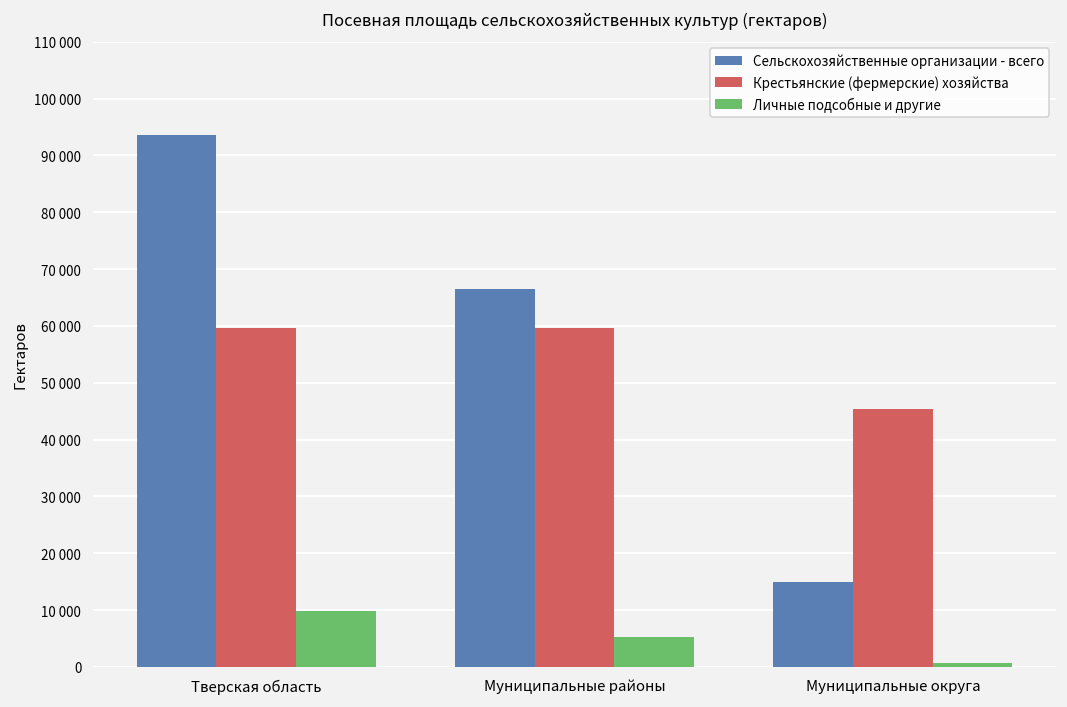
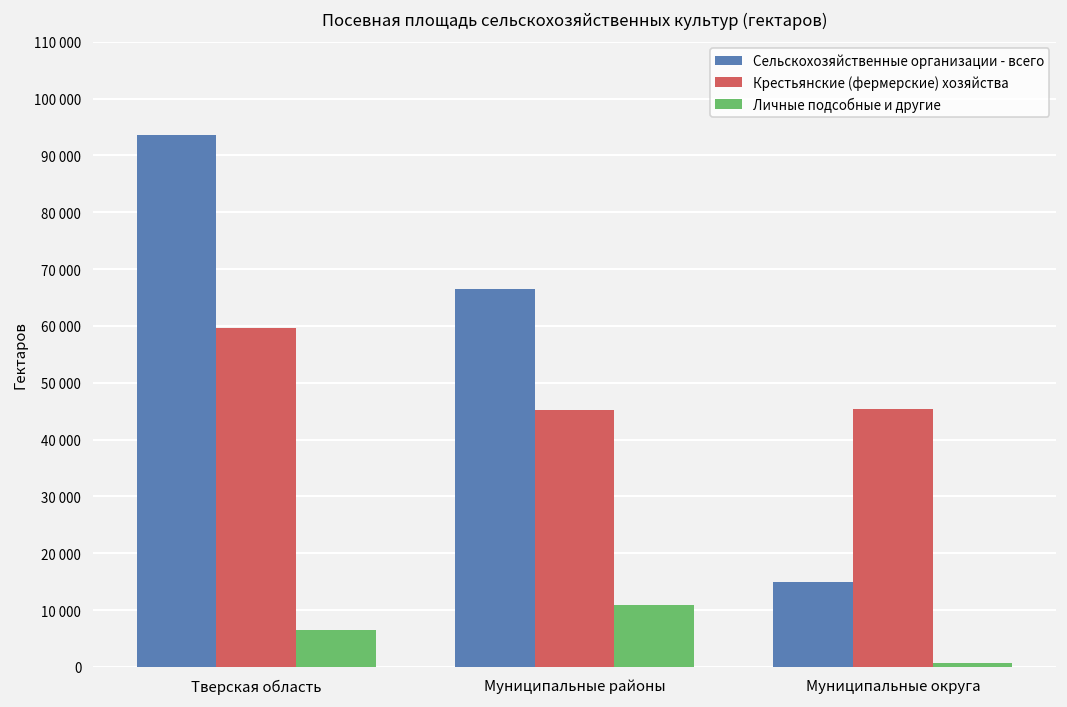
Личные подсобные и другие, Тверская область: 10000 -> 7000
Крестьянские (фермерские) хозяйства, Муниципальные районы: 60000 -> 45000
Личные подсобные и другие, Муниципальные районы: 5000 -> 11000
